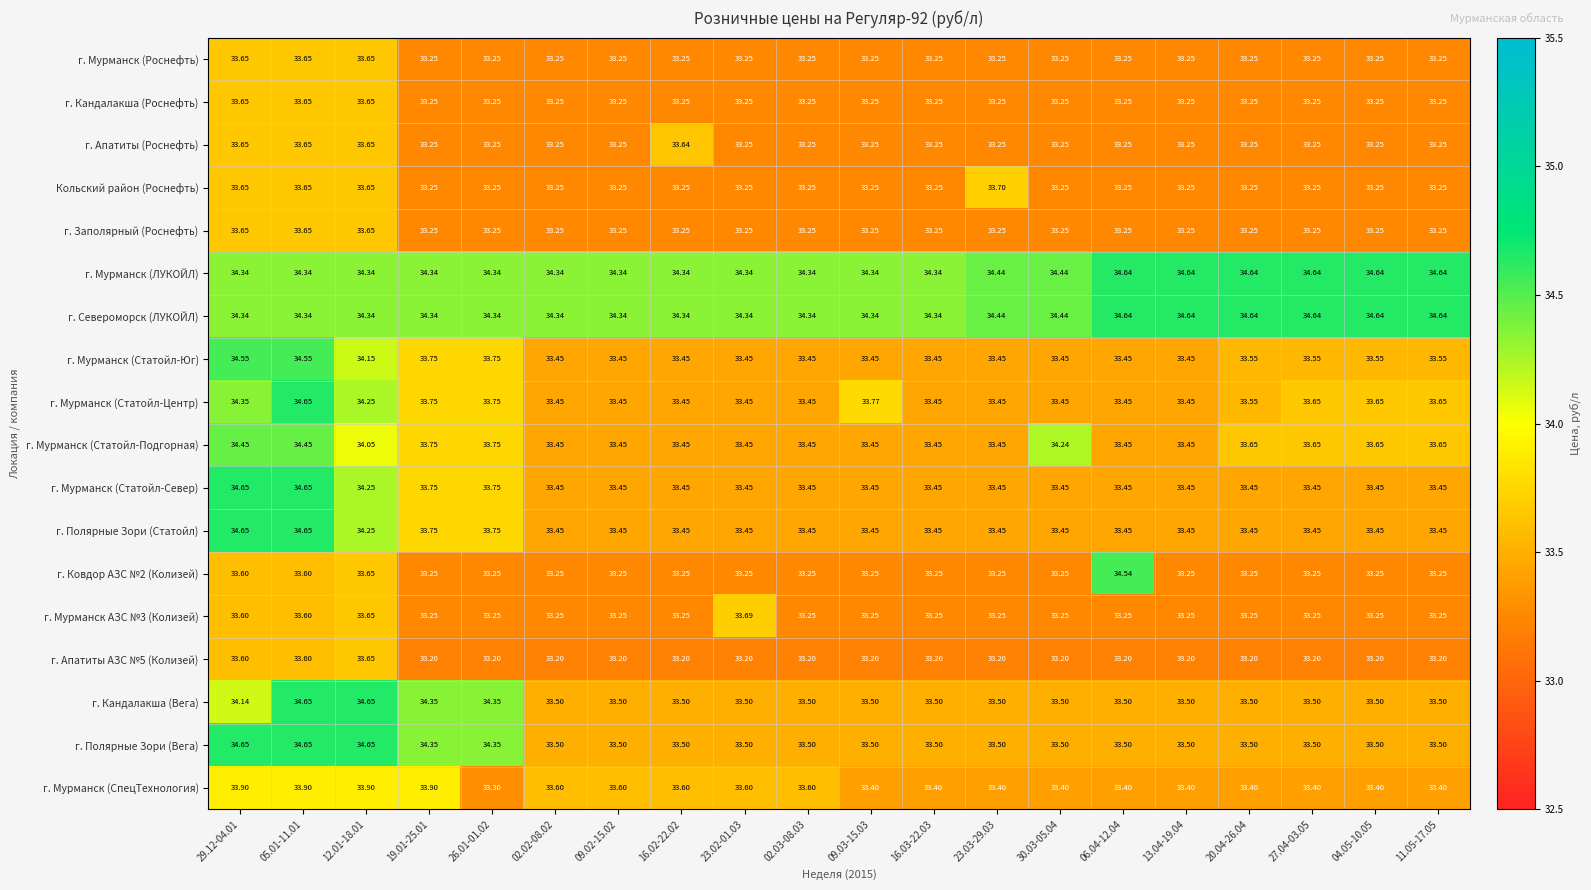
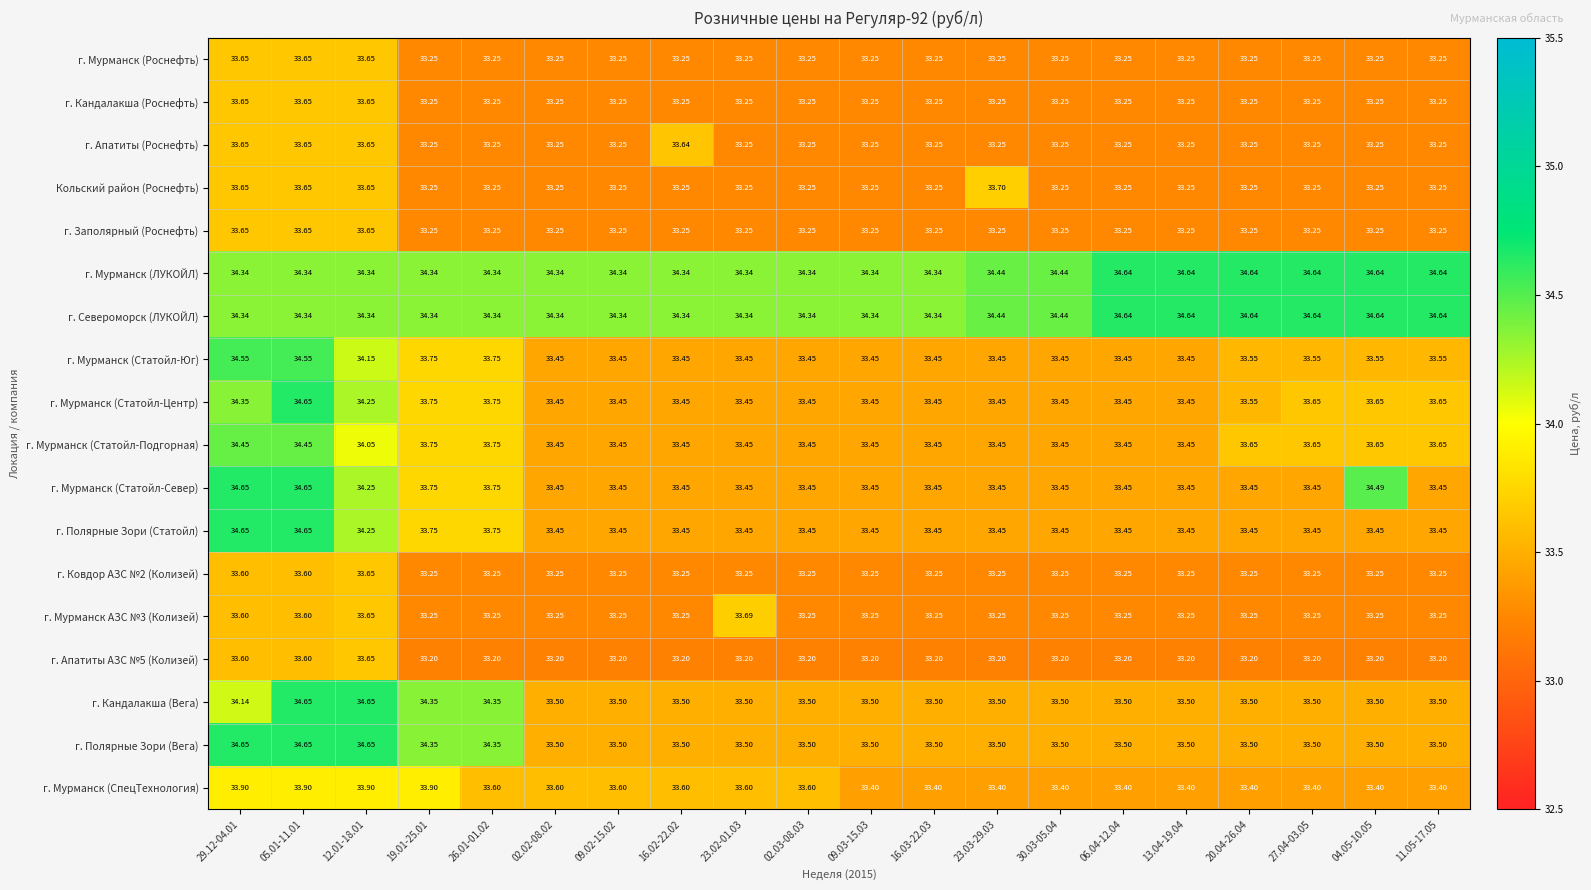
г. Мурманск (Статойл-Центр), 09.03-15.03: 33.77 -> 33.45
г. Мурманск (Статойл-Подгорная), 30.03-05.04: 34.24 -> 33.45
г. Мурманск (Статойл-Север), 04.05-10.05: 33.45 -> 34.49
г. Ковдор АЗС №2 (Колизей), 06.04-12.04: 34.54 -> 33.25
г. Мурманск (СпецТехнология), 26.01-01.02: 33.30 -> 33.60
